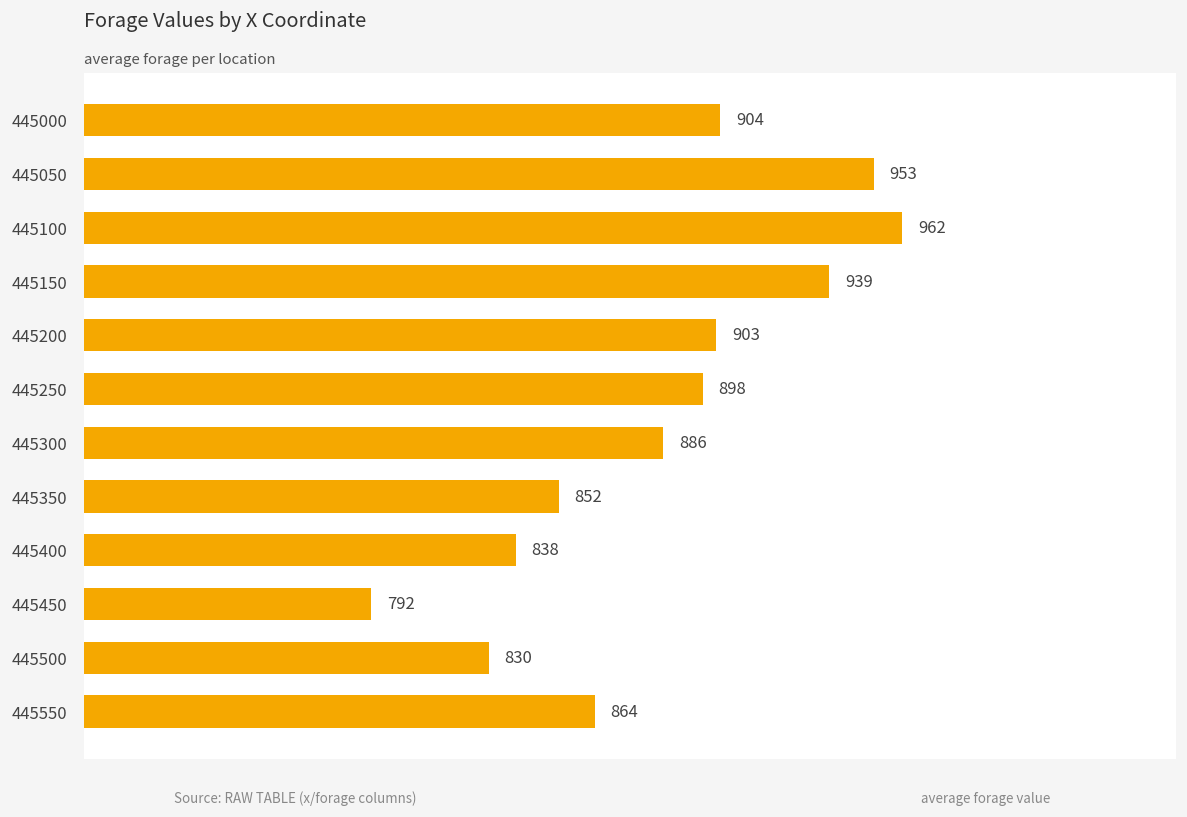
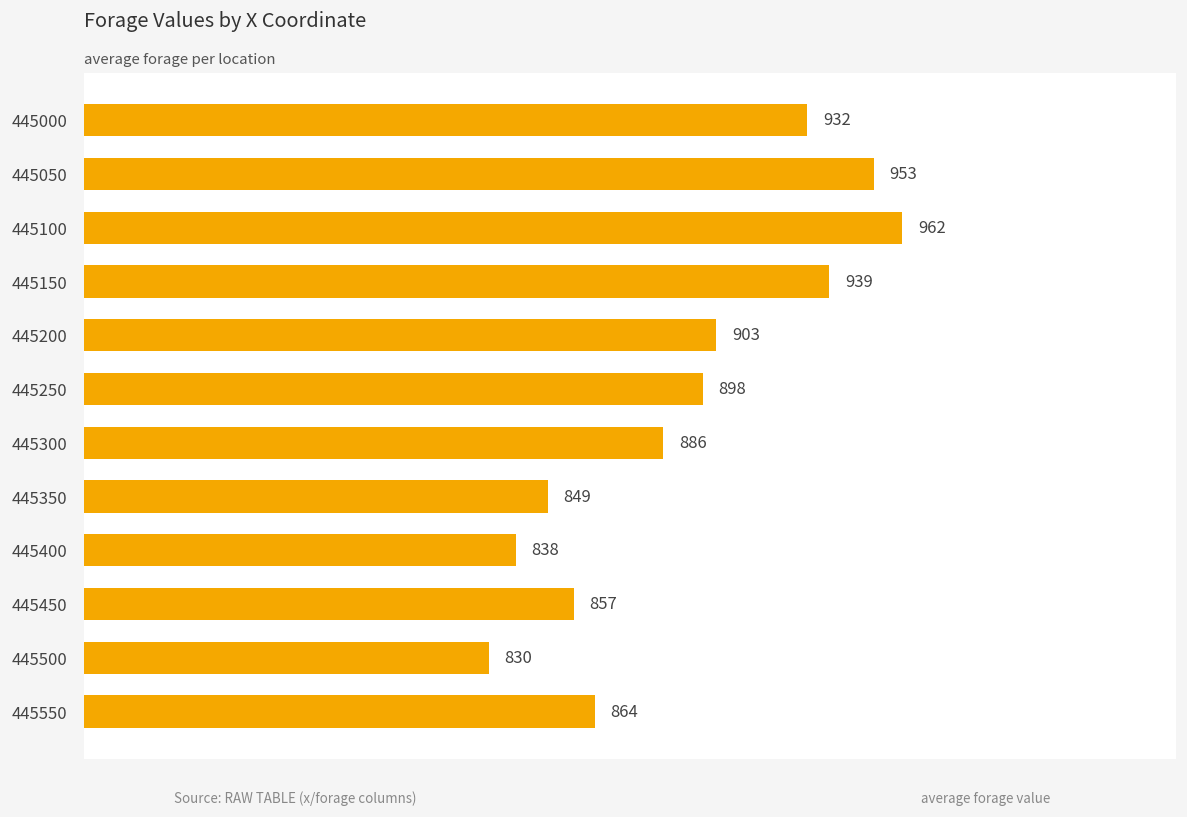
445000: 904 -> 932
445350: 852 -> 849
445450: 792 -> 857
